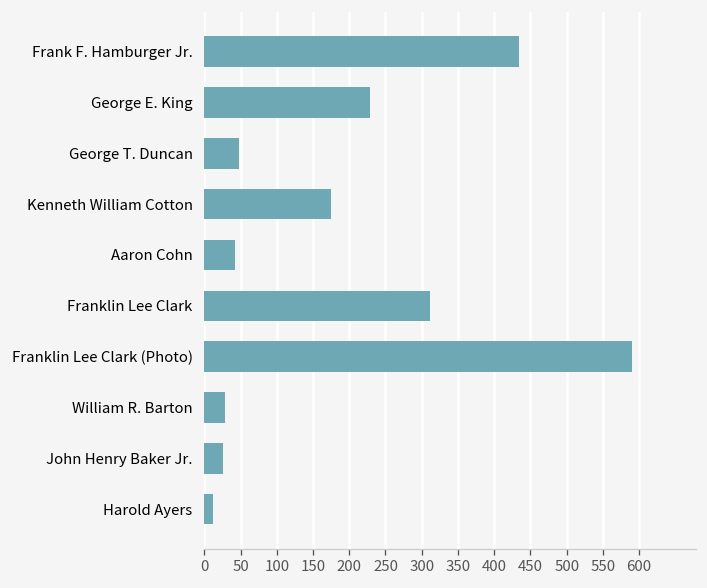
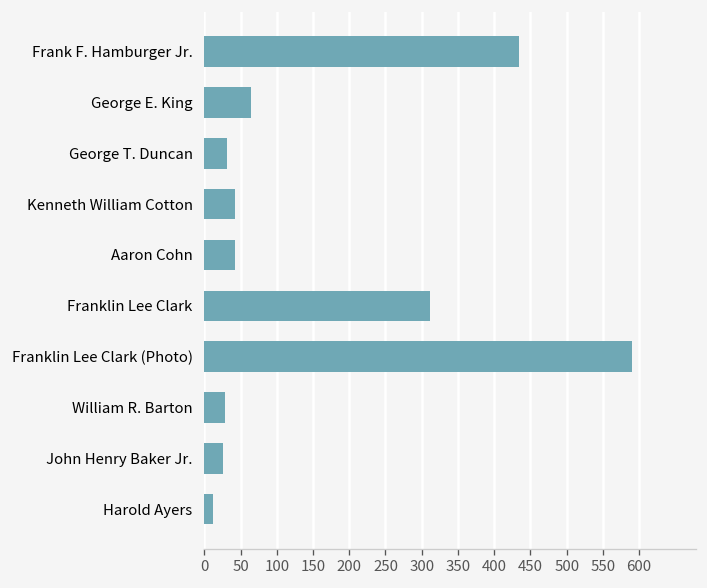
George E. King: 230 -> 70
George T. Duncan: 50 -> 30
Kenneth William Cotton: 180 -> 40
